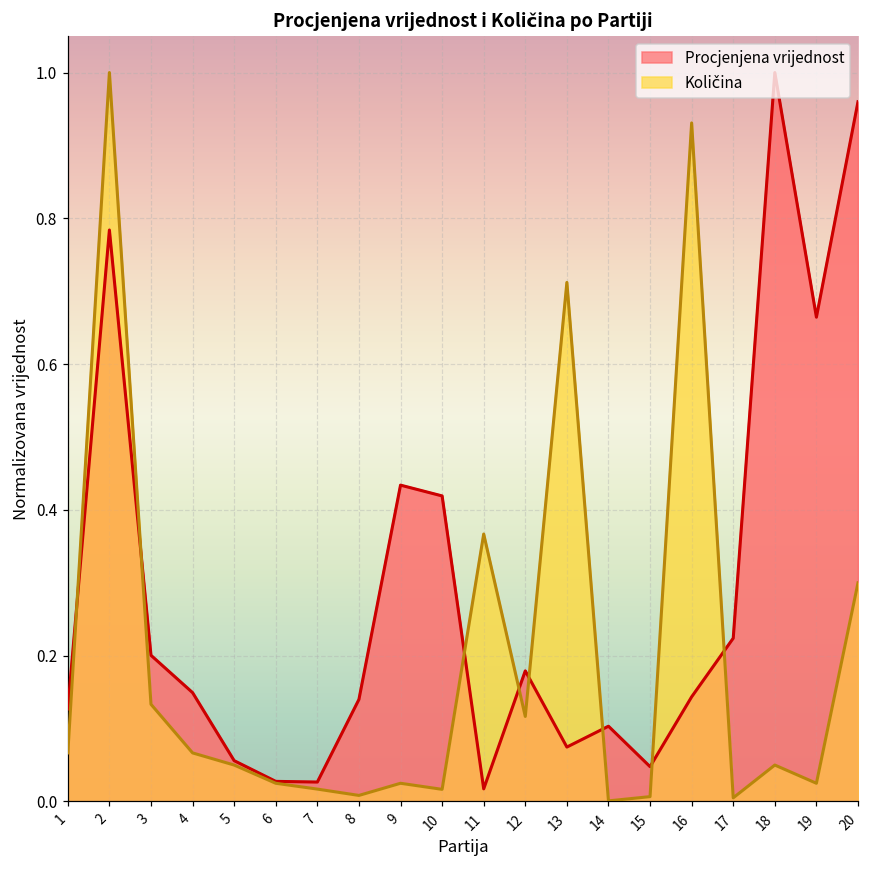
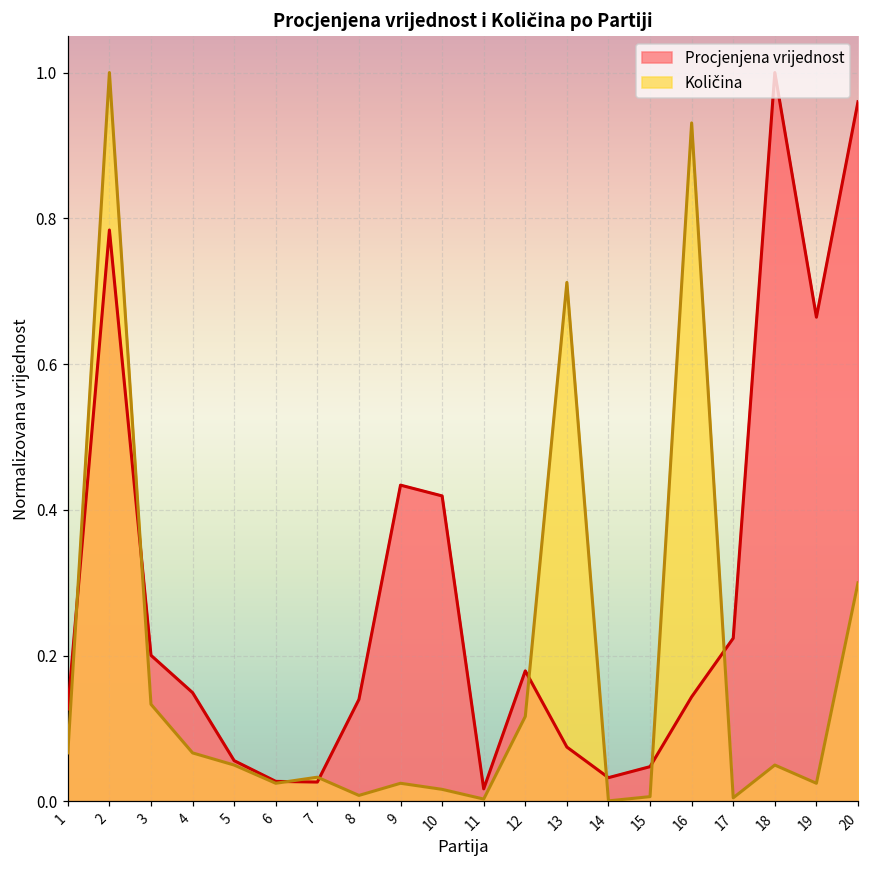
Količina, 7: 0.02 -> 0.03
Količina, 11: 0.37 -> 0.00
Procjenjena vrijednost, 14: 0.10 -> 0.03
